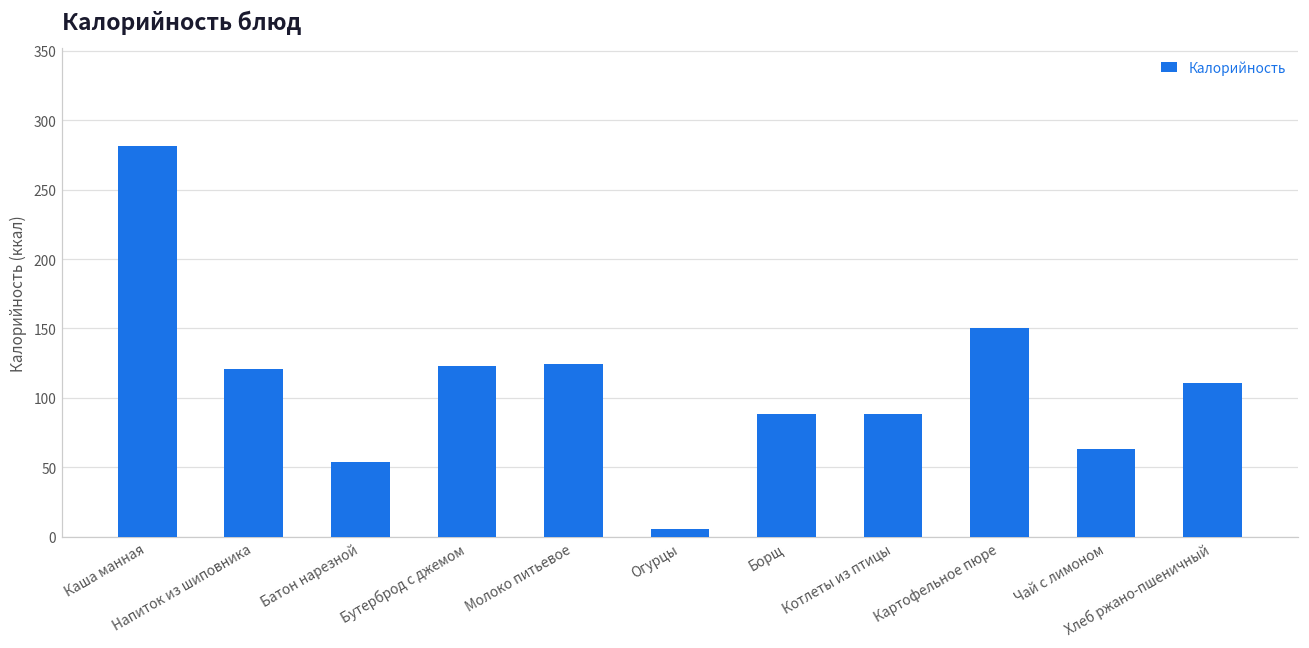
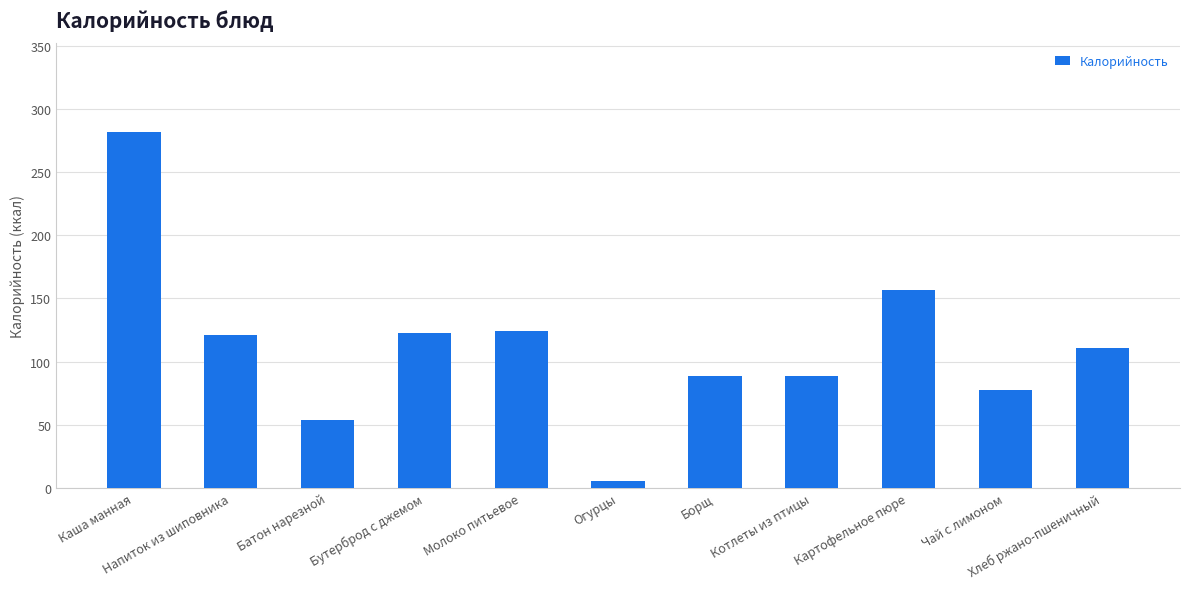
Картофельное пюре: 150 -> 157
Чай с лимоном: 63 -> 78
